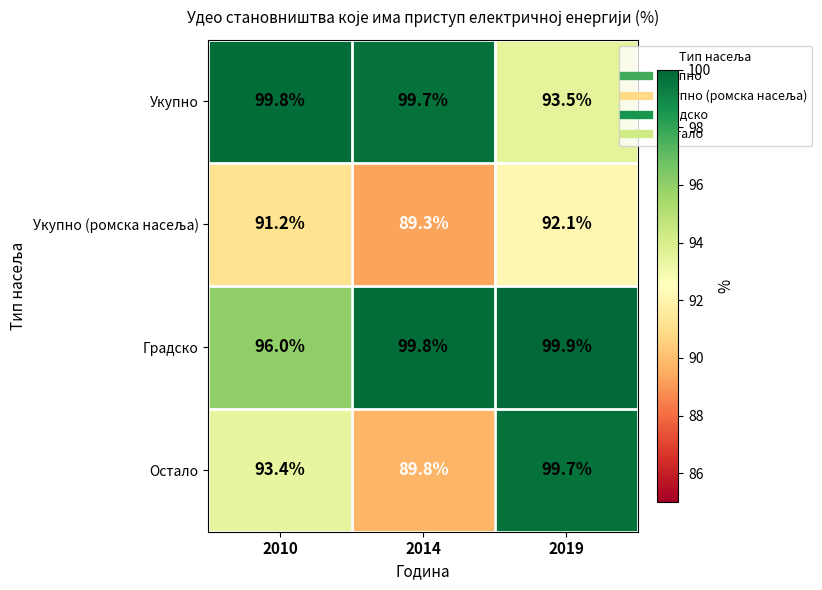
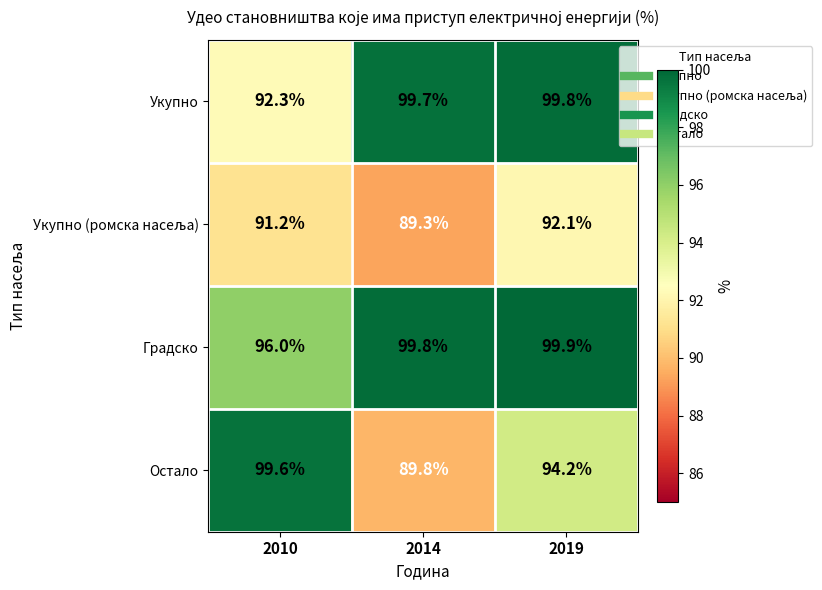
Укупно, 2010: 99.8% -> 92.3%
Укупно, 2019: 93.5% -> 99.8%
Остало, 2010: 93.4% -> 99.6%
Остало, 2019: 99.7% -> 94.2%
